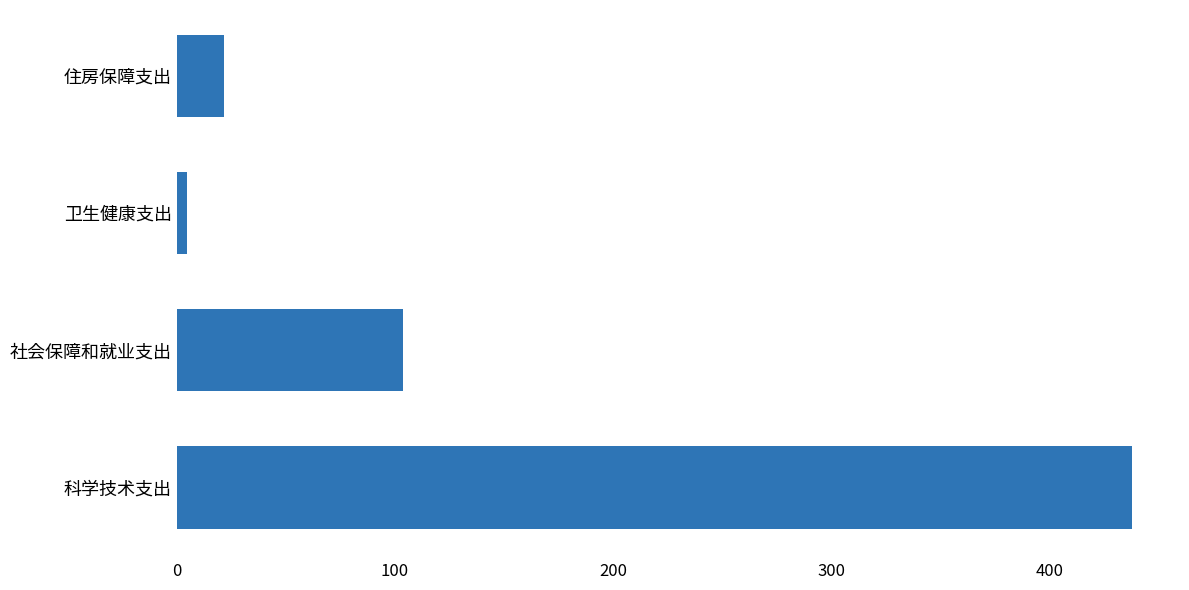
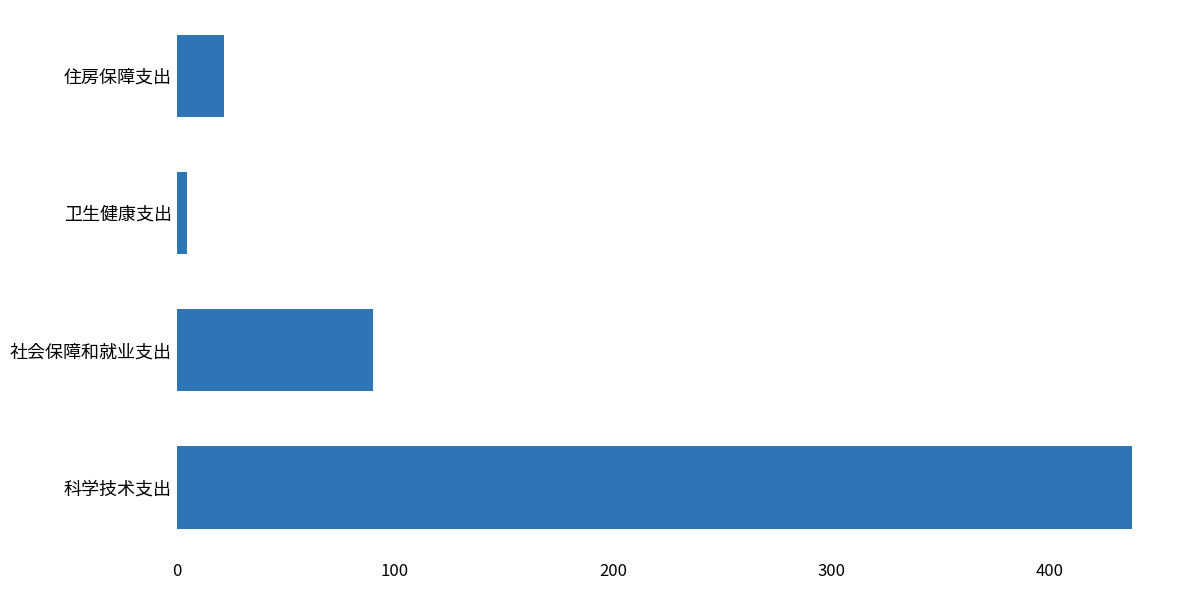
社会保障和就业支出: 104 -> 90
